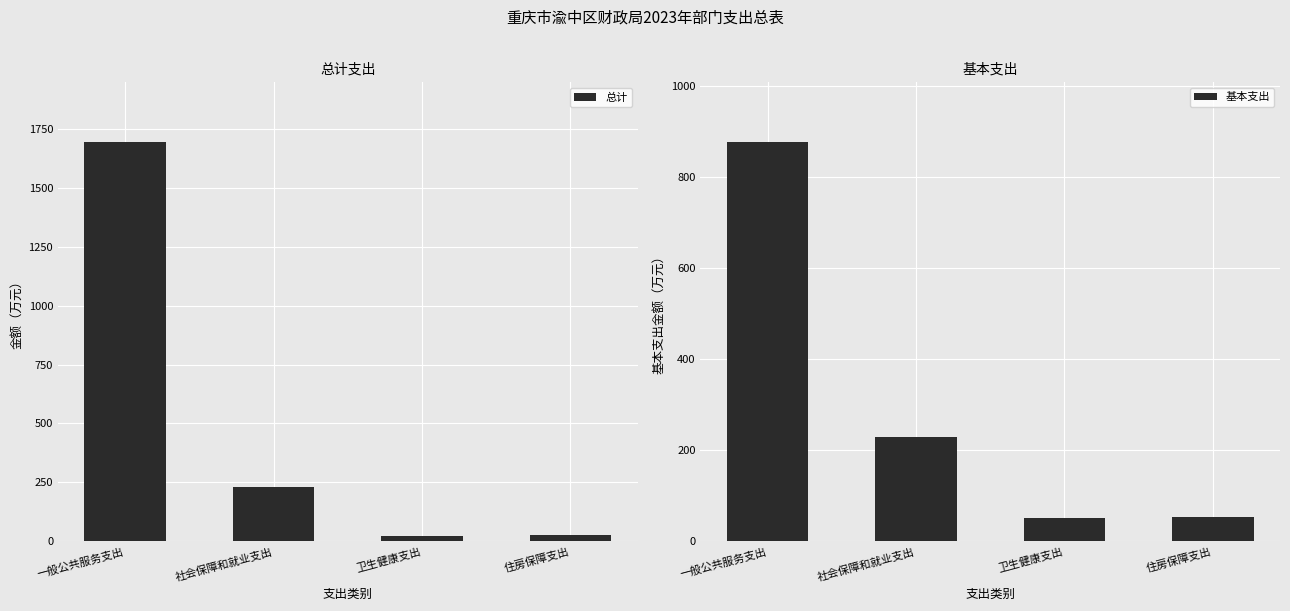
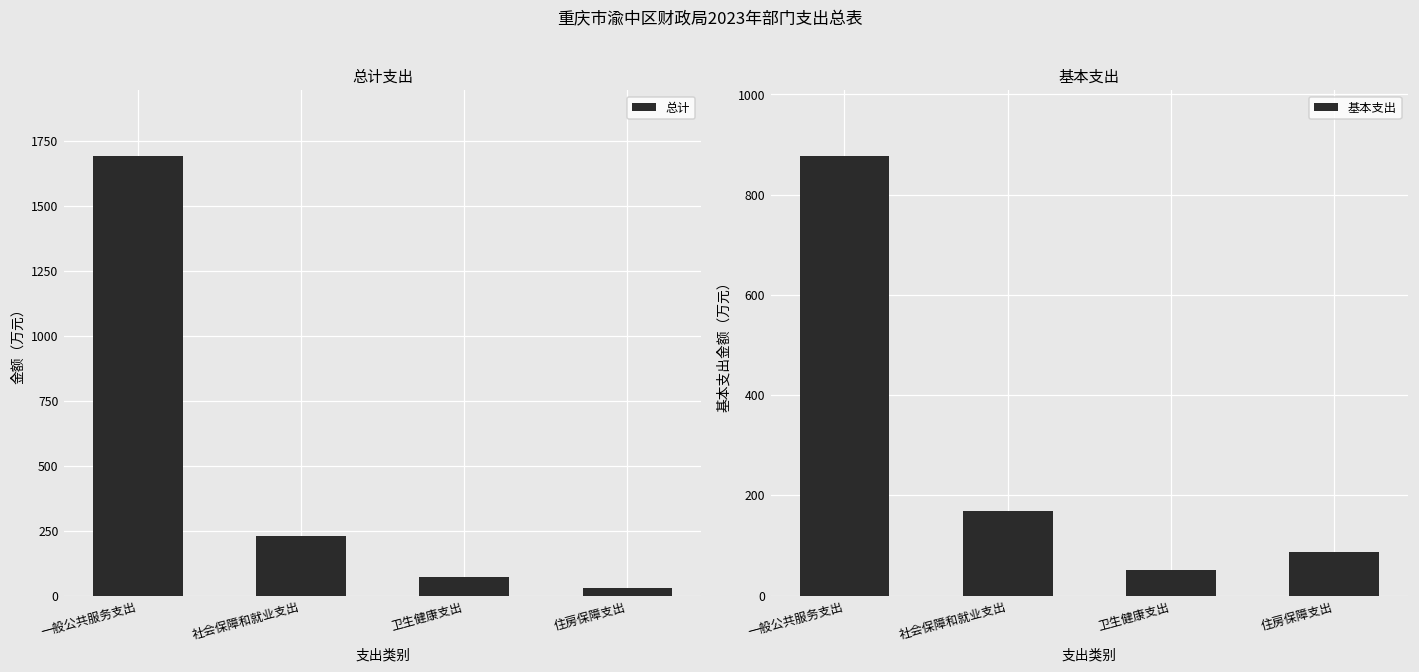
总计支出, 卫生健康支出: 20 -> 70
基本支出, 社会保障和就业支出: 230 -> 170
基本支出, 住房保障支出: 50 -> 90
